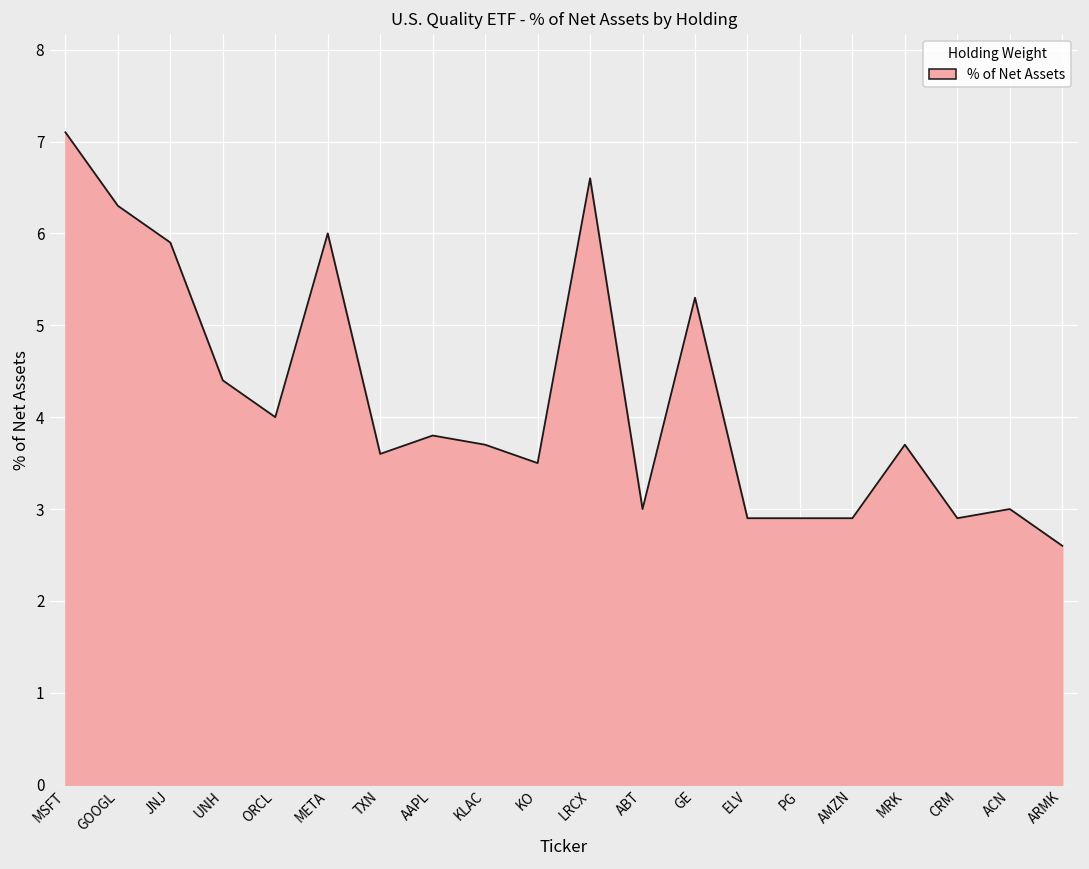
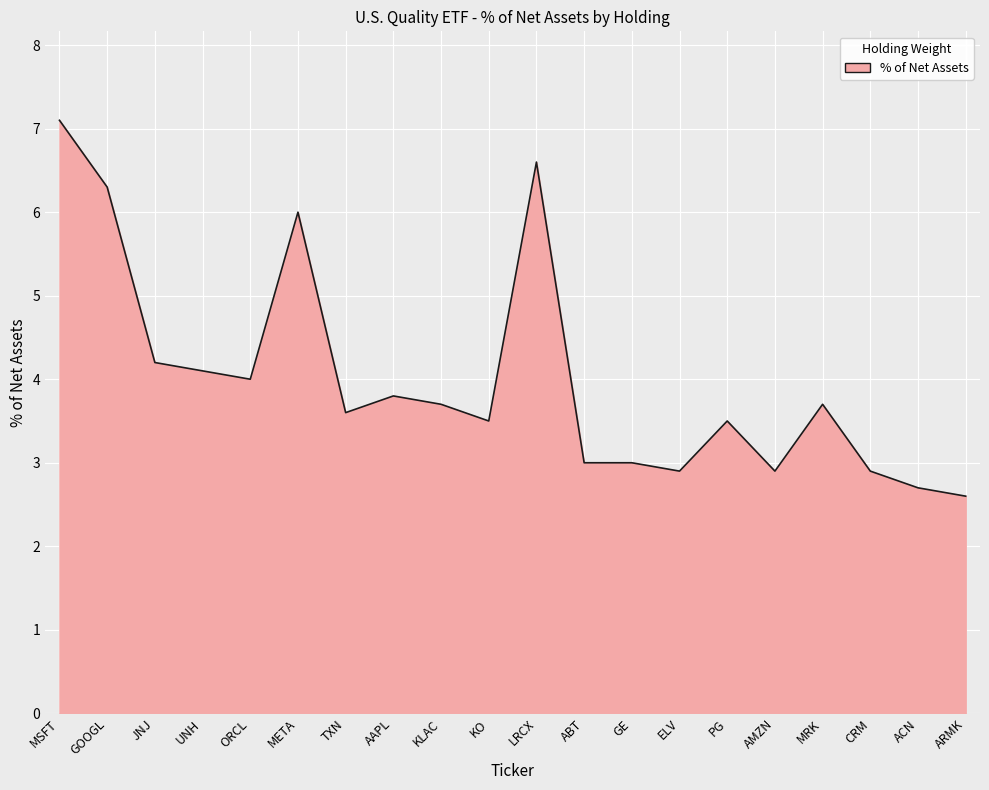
JNJ: 5.9 -> 4.2
UNH: 4.4 -> 4.1
GE: 5.3 -> 3.0
PG: 2.9 -> 3.5
ACN: 3.0 -> 2.7
